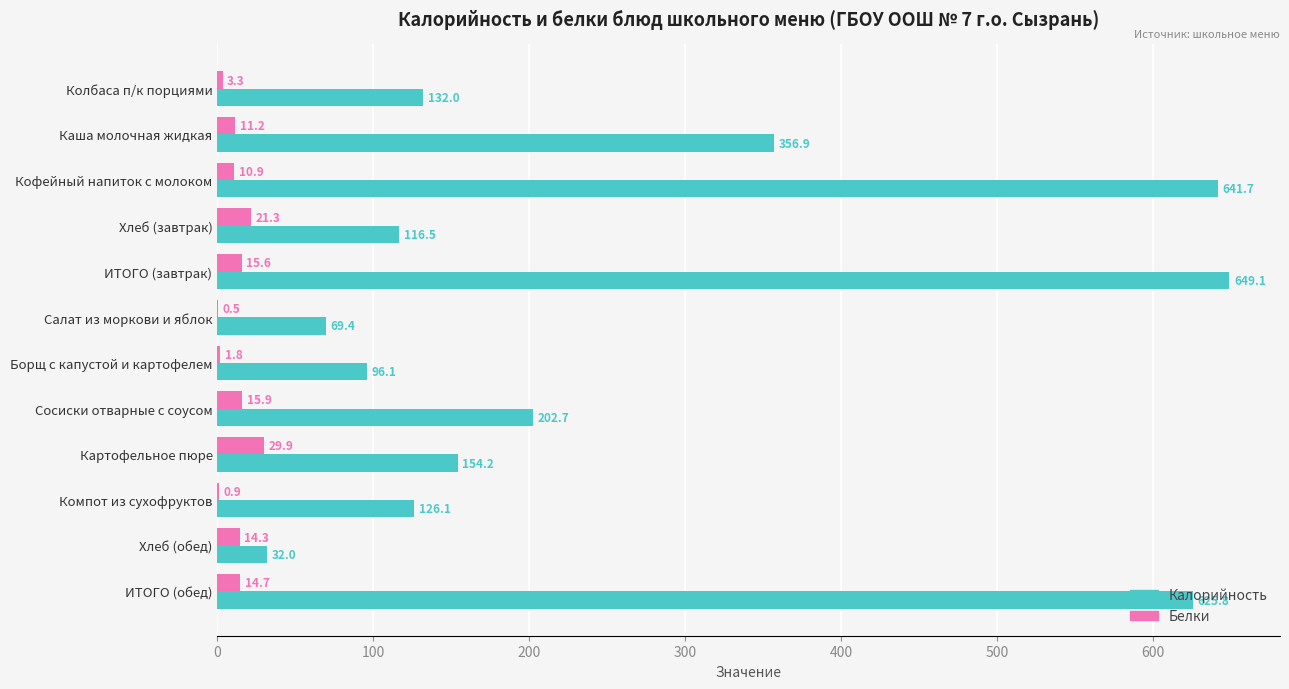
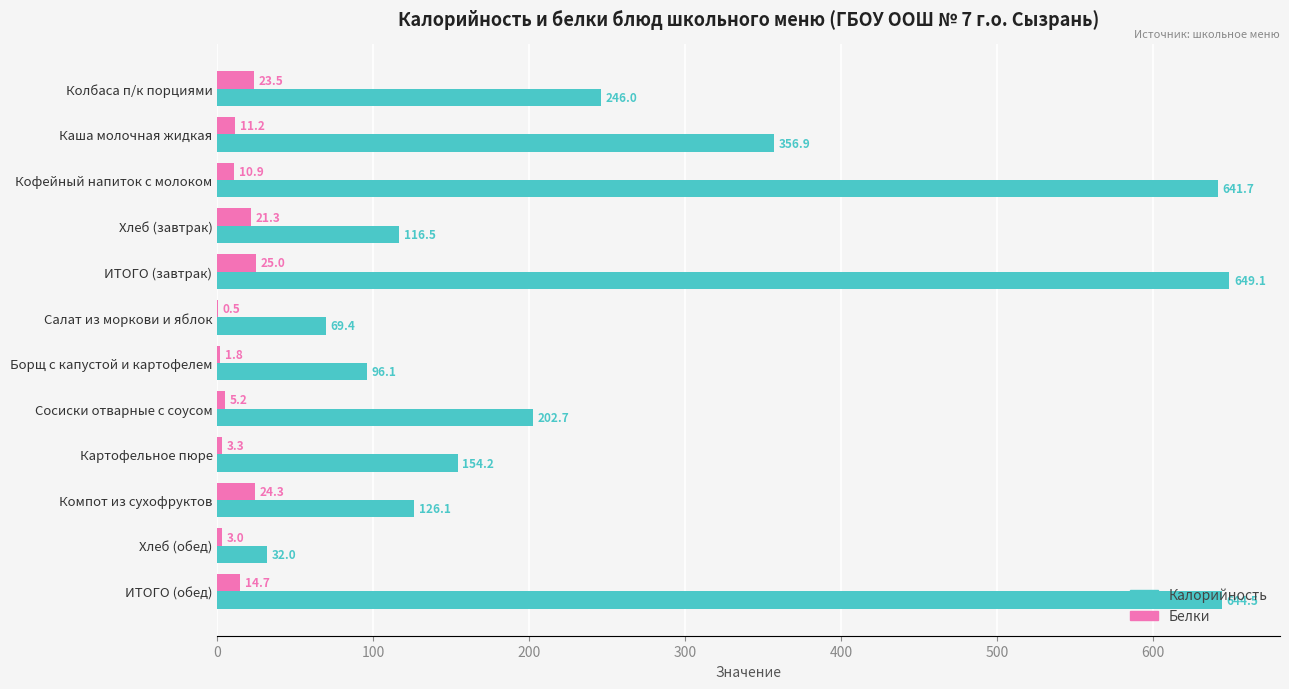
Белки, Колбаса п/к порциями: 3.3 -> 23.5
Калорийность, Колбаса п/к порциями: 132.0 -> 246.0
Белки, ИТОГО (завтрак): 15.6 -> 25.0
Белки, Сосиски отварные с соусом: 15.9 -> 5.2
Белки, Картофельное пюре: 29.9 -> 3.3
Белки, Компот из сухофруктов: 0.9 -> 24.3
Белки, Хлеб (обед): 14.3 -> 3.0
Калорийность, ИТОГО (обед): 625.8 -> 644.5
